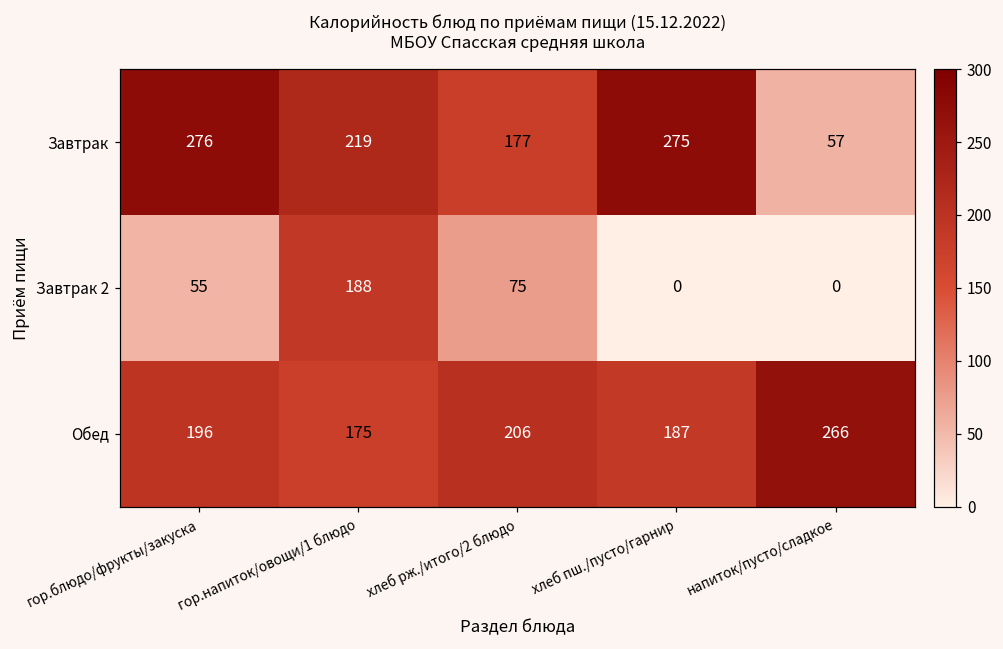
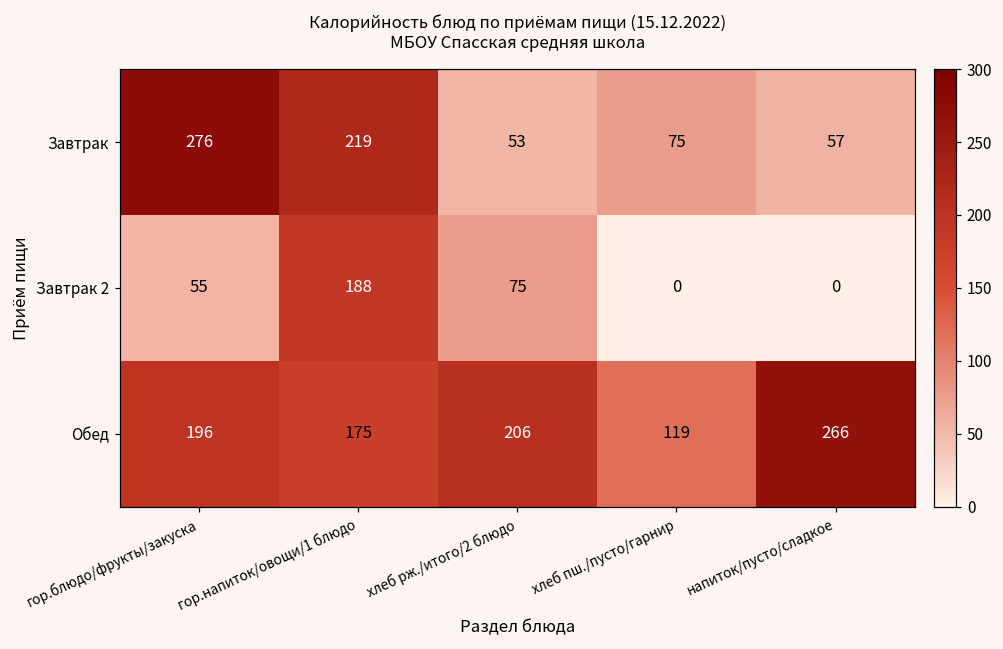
Завтрак, хлеб рж./итого/2 блюдо: 177 -> 53
Завтрак, хлеб пш./пусто/гарнир: 275 -> 75
Обед, хлеб пш./пусто/гарнир: 187 -> 119
